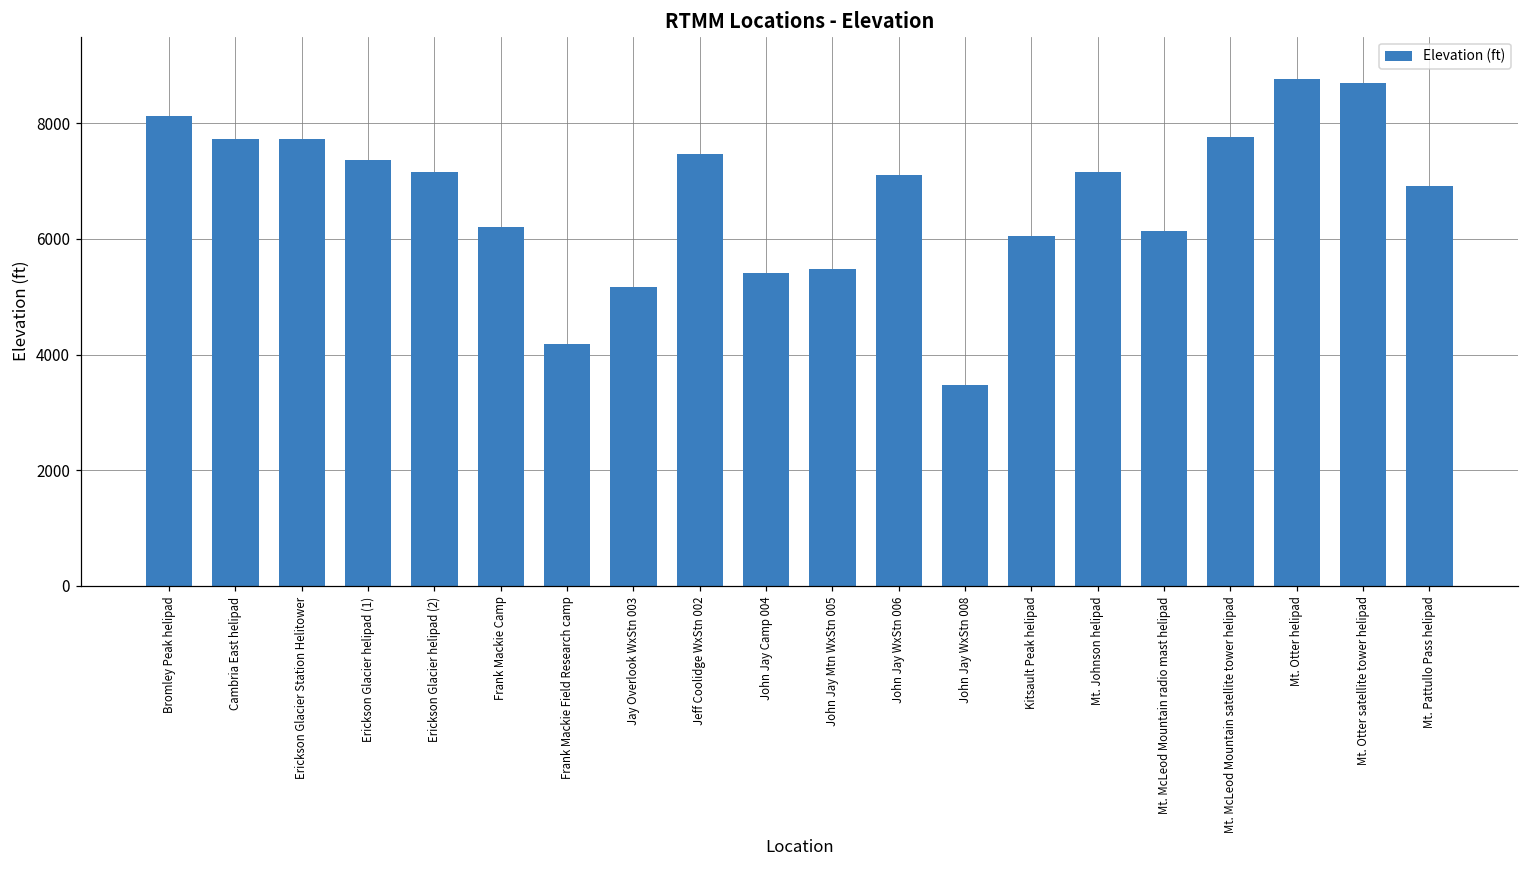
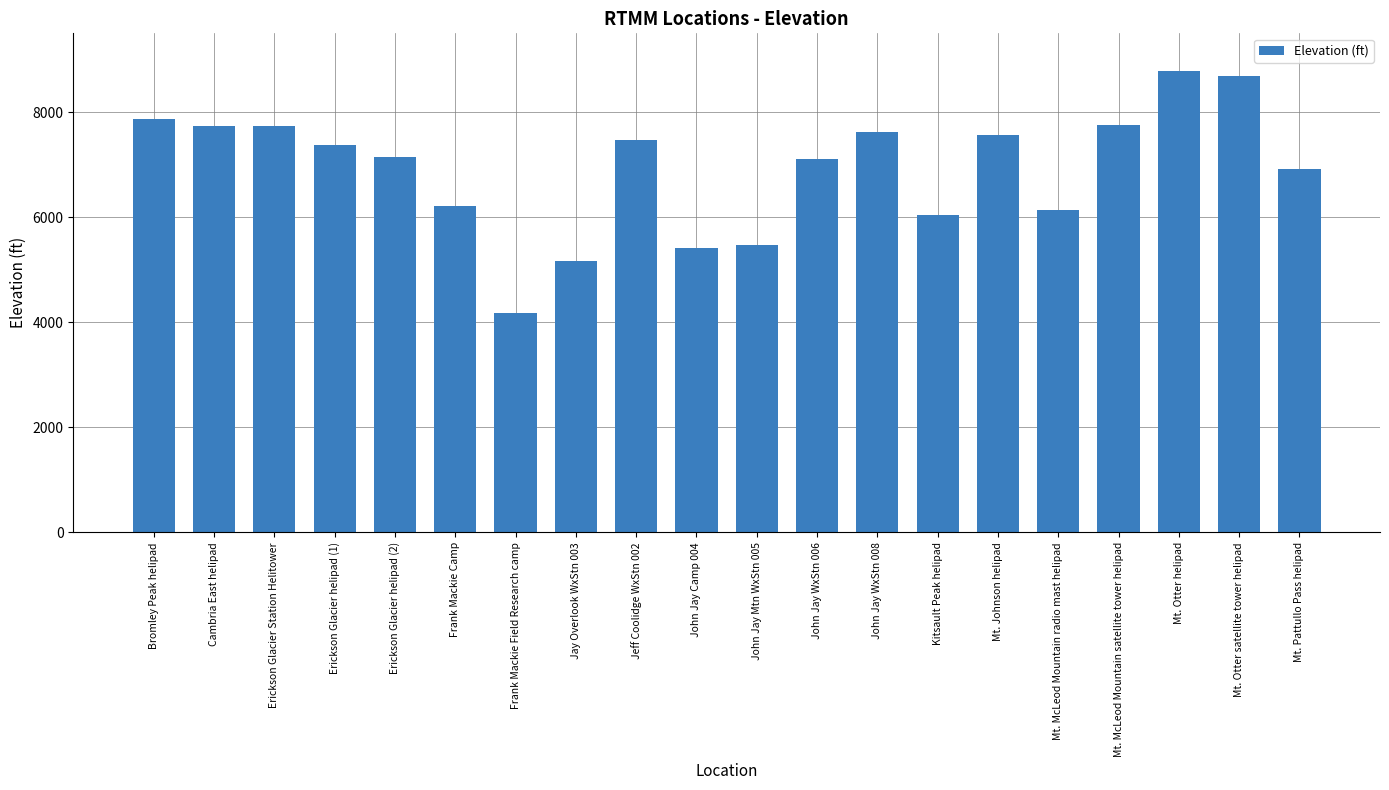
Bromley Peak helipad: 8100 -> 7900
John Jay WxStn 008: 3500 -> 7600
Mt. Johnson helipad: 7200 -> 7600
